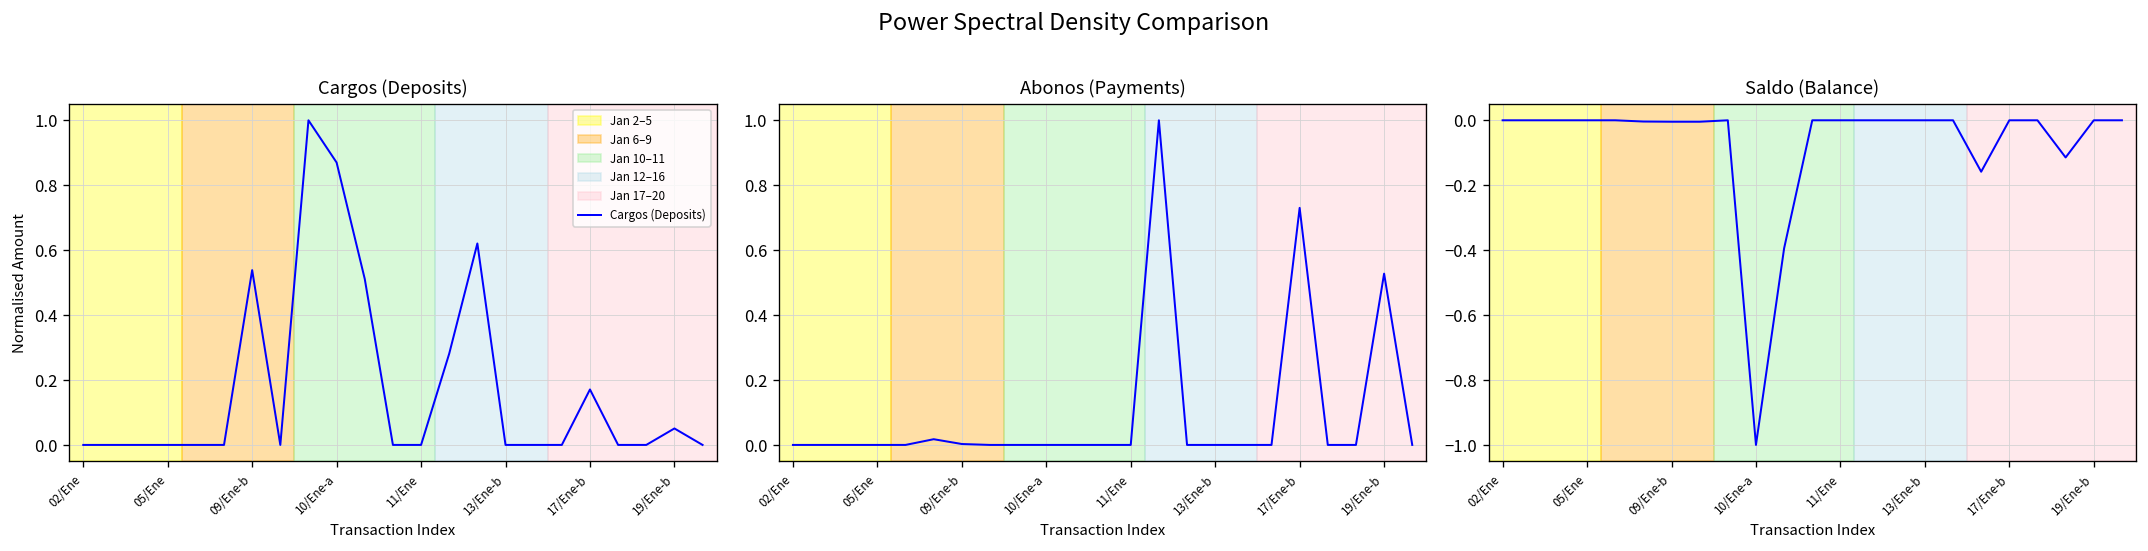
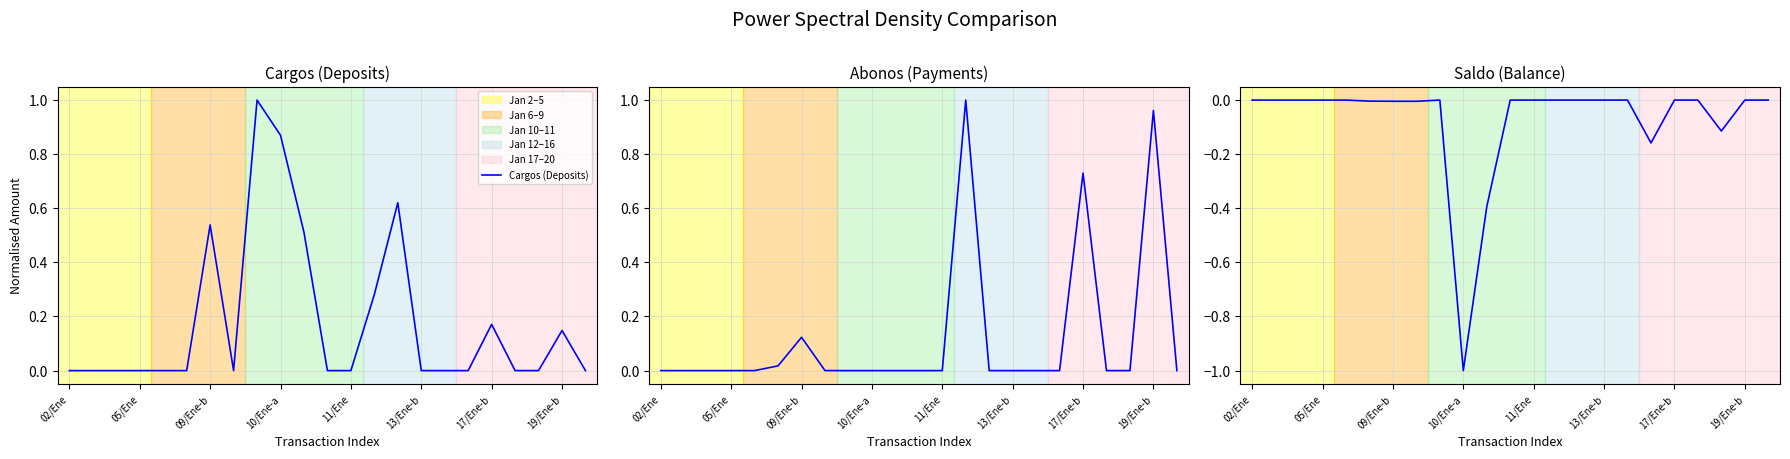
Cargos (Deposits), 19/Ene-b: 0.05 -> 0.15
Abonos (Payments), 09/Ene-b: 0.00 -> 0.12
Abonos (Payments), 19/Ene-b: 0.53 -> 0.96
